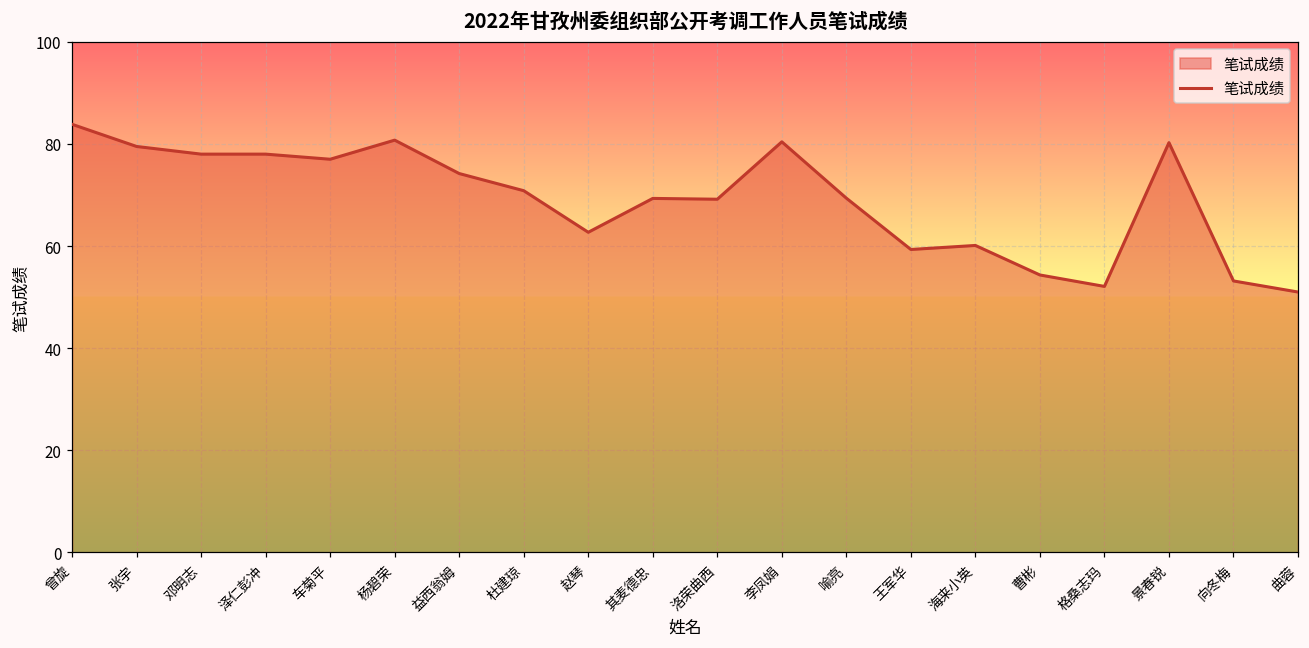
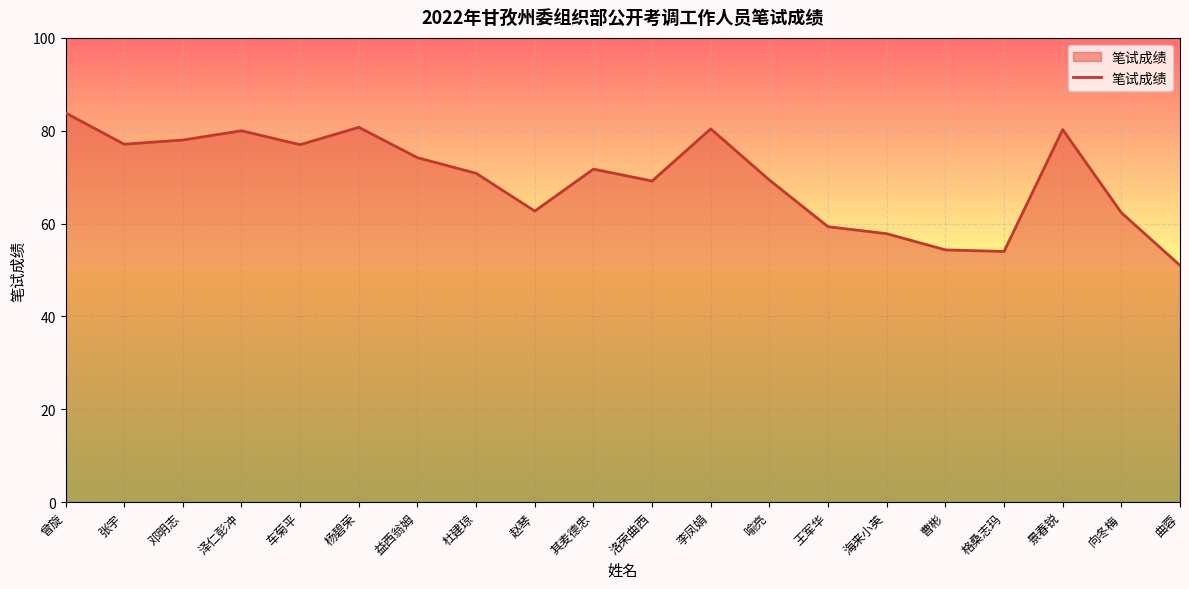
张宇: 80 -> 77
泽仁彭冲: 78 -> 80
其麦德忠: 69 -> 72
海来小英: 60 -> 58
格桑志玛: 52 -> 54
向冬梅: 53 -> 62
